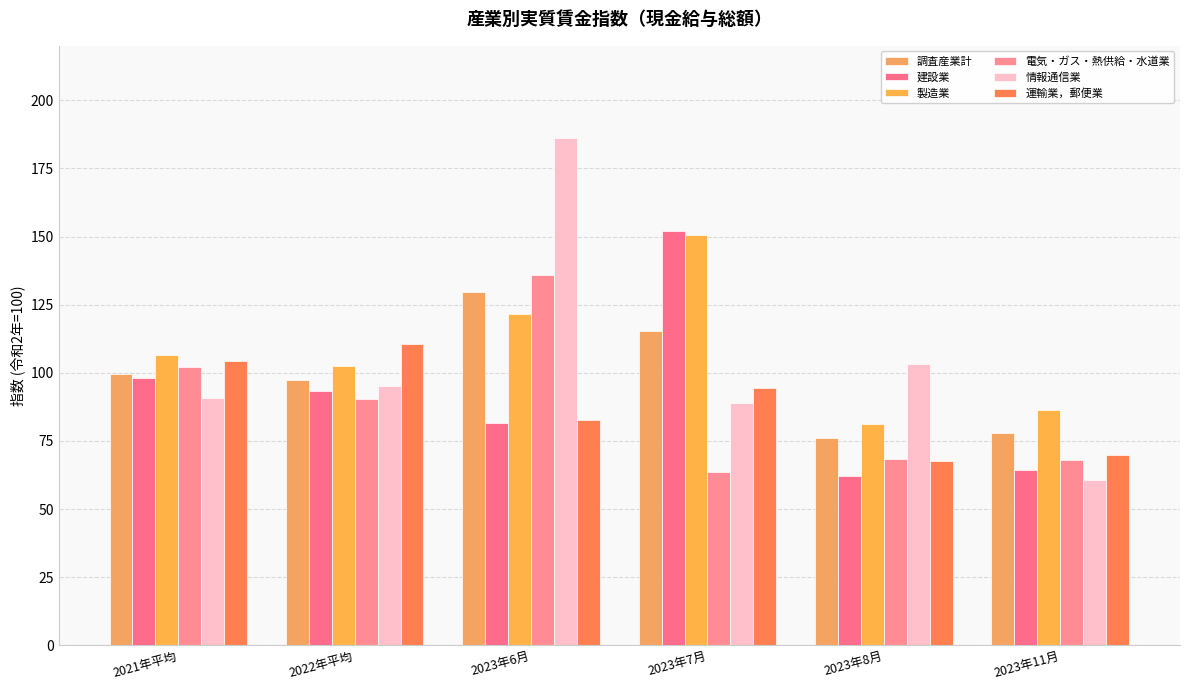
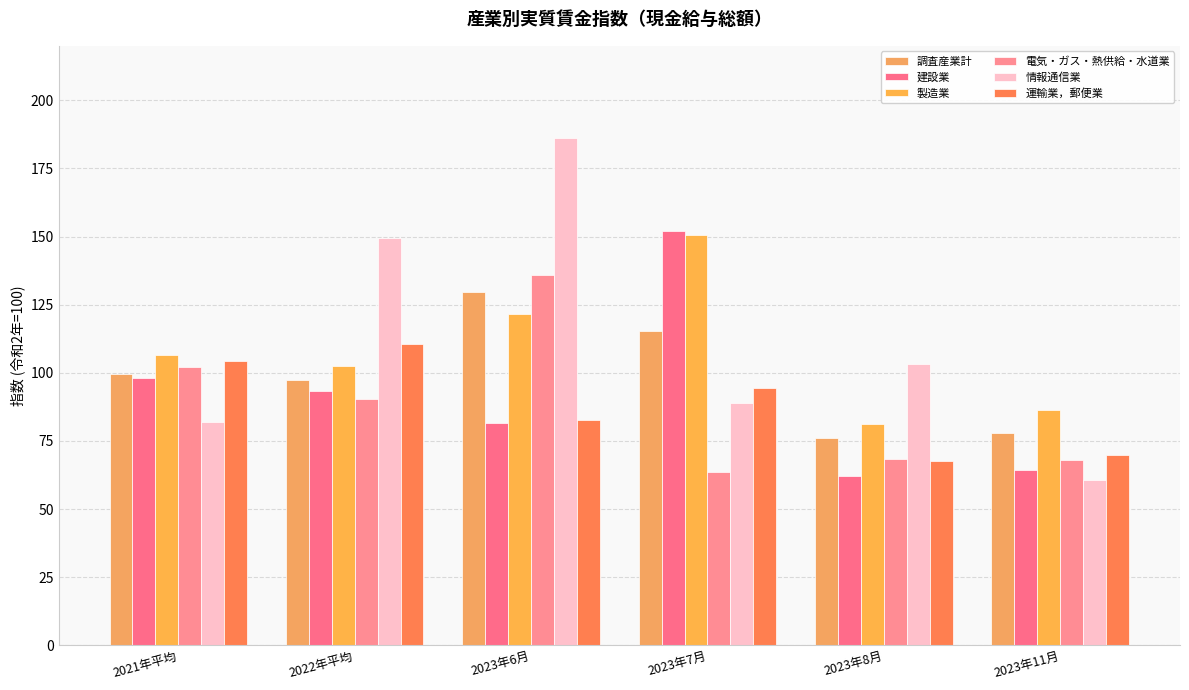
情報通信業, 2021年平均: 91 -> 82
情報通信業, 2022年平均: 95 -> 150
